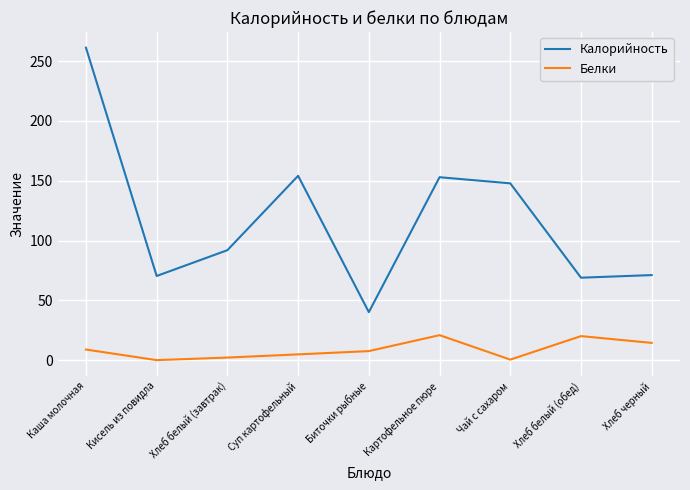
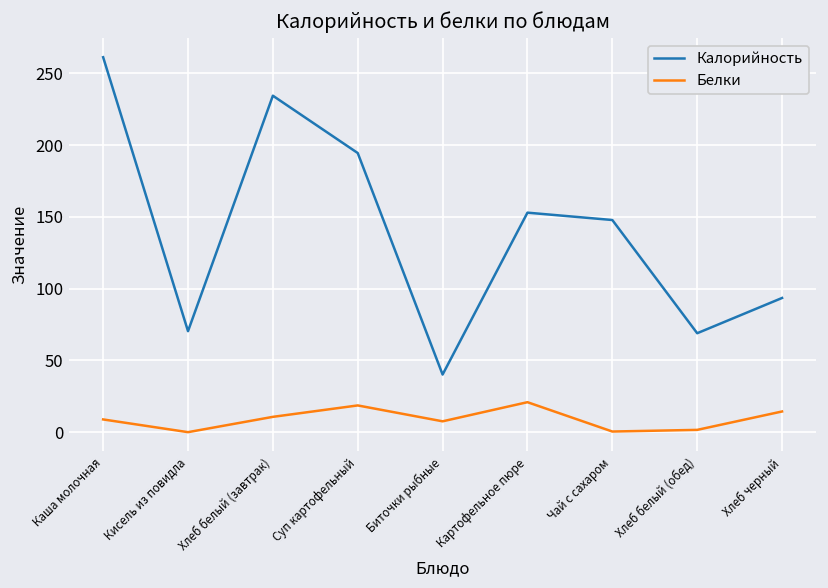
Калорийность, Хлеб белый (завтрак): 92 -> 234
Белки, Хлеб белый (завтрак): 2 -> 11
Калорийность, Суп картофельный: 154 -> 194
Белки, Суп картофельный: 5 -> 19
Белки, Хлеб белый (обед): 20 -> 2
Калорийность, Хлеб черный: 71 -> 94
